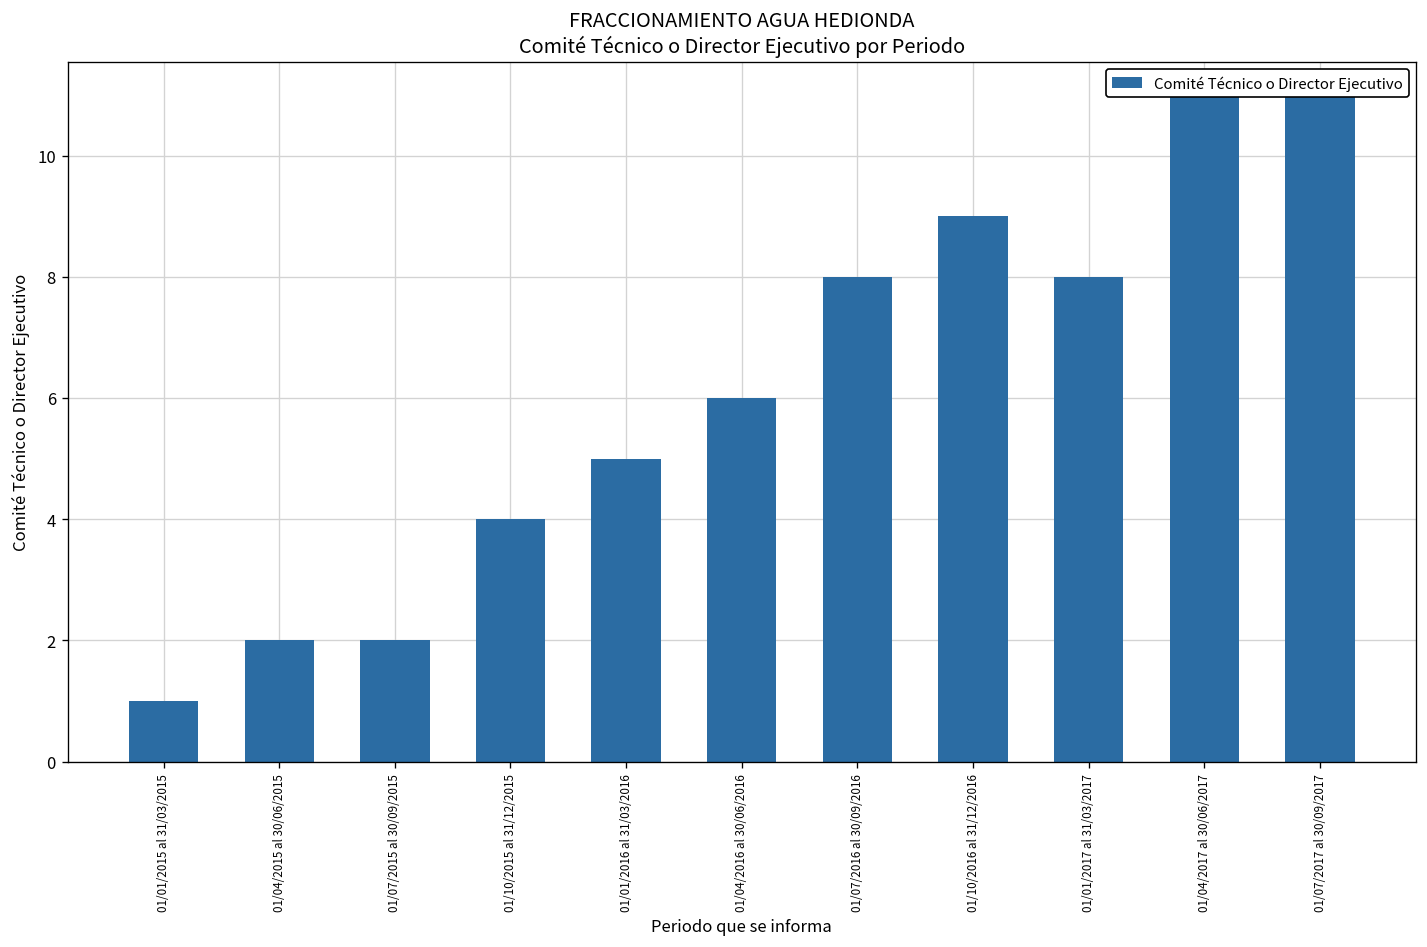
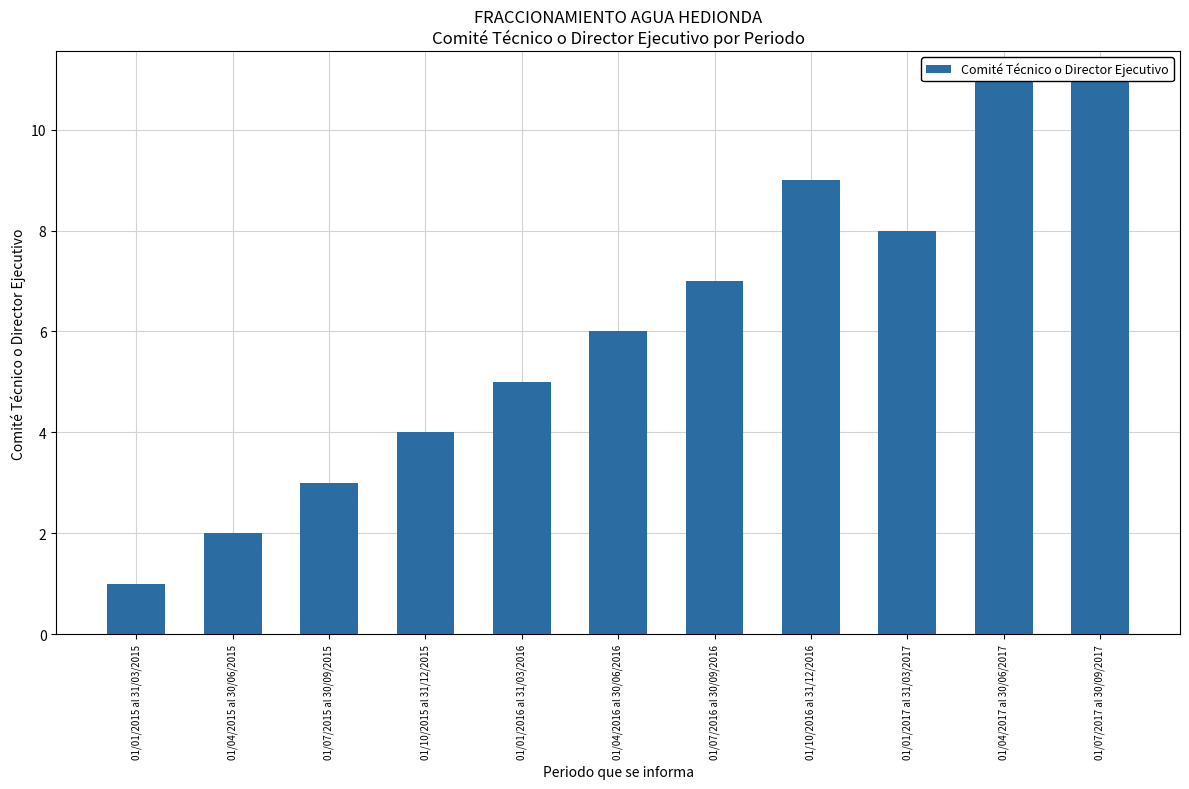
01/07/2015 al 30/09/2015: 2 -> 3
01/07/2016 al 30/09/2016: 8 -> 7
